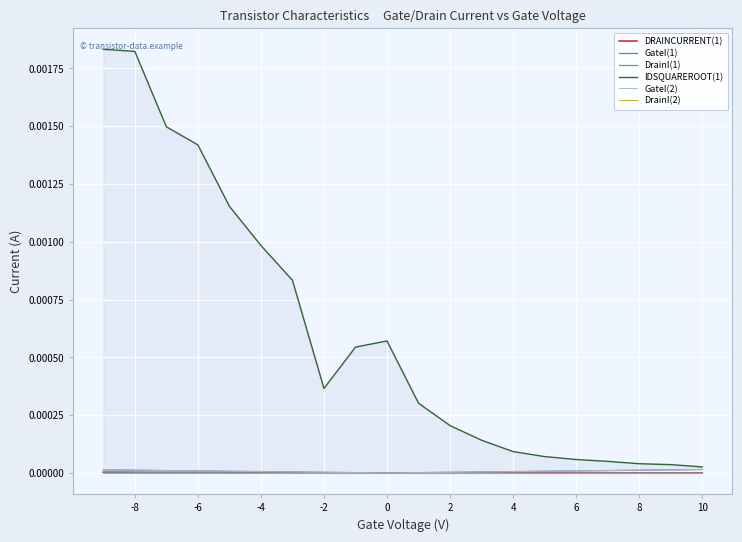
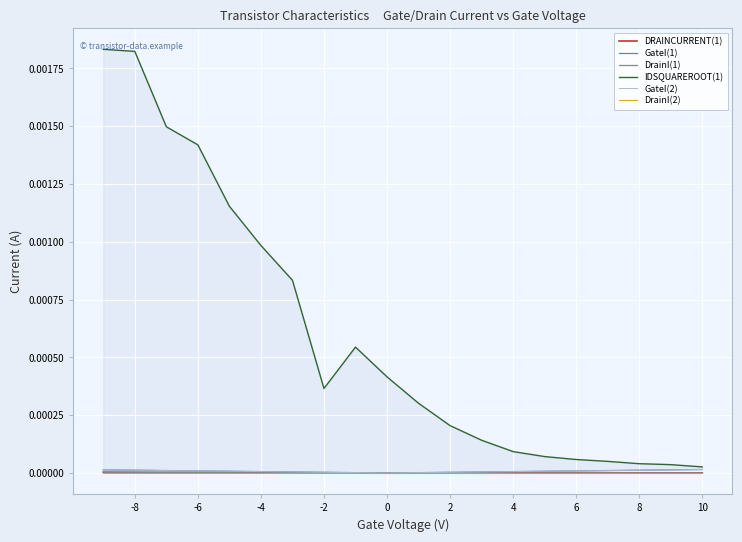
IDSQUAREROOT(1), 0: 0.00057 -> 0.00042
